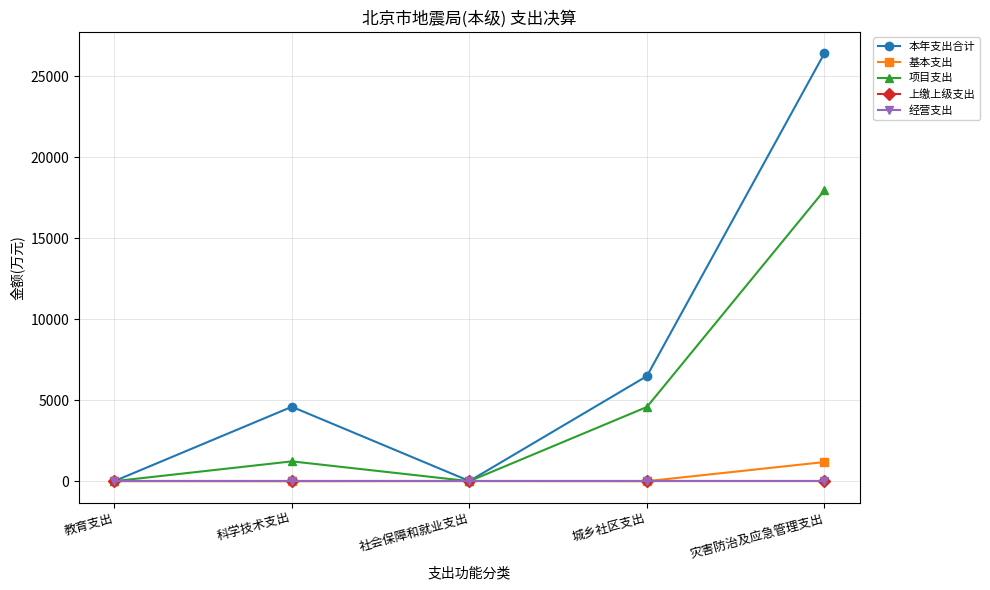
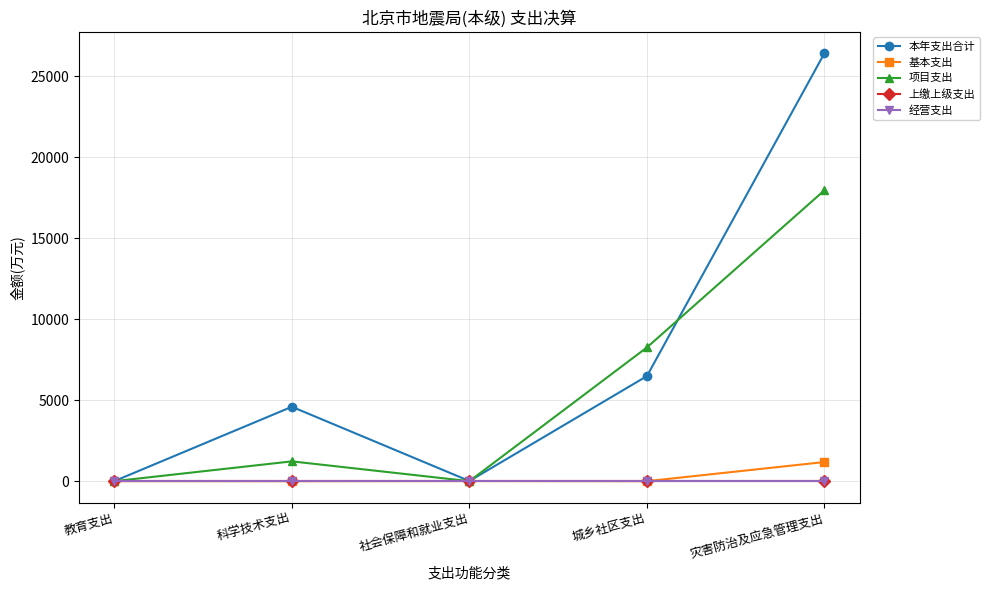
项目支出, 城乡社区支出: 4600 -> 8300
